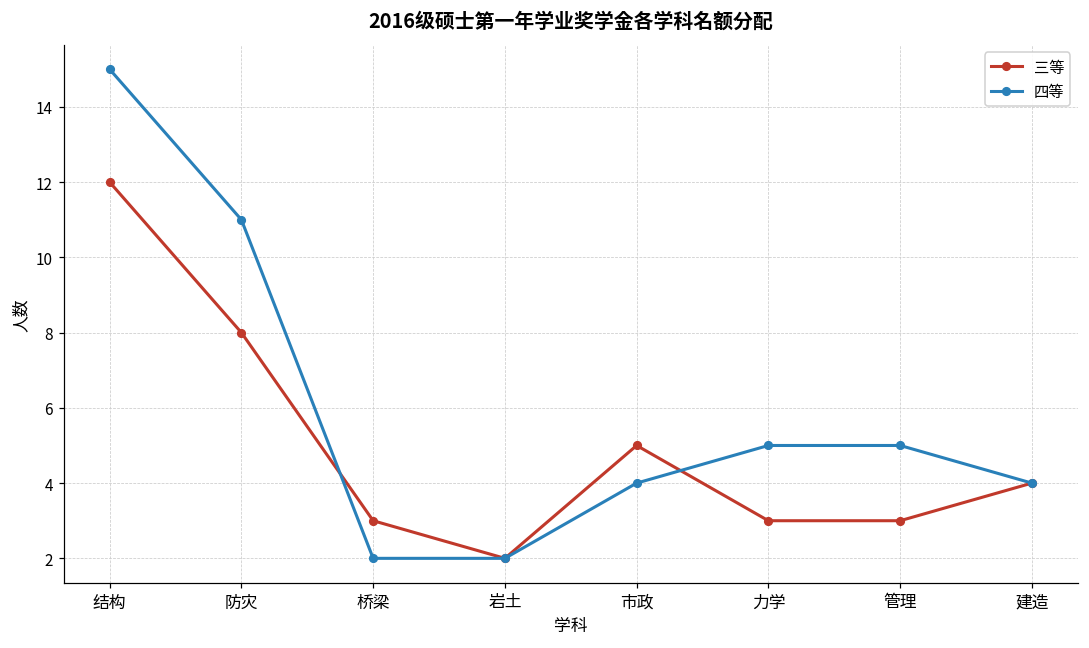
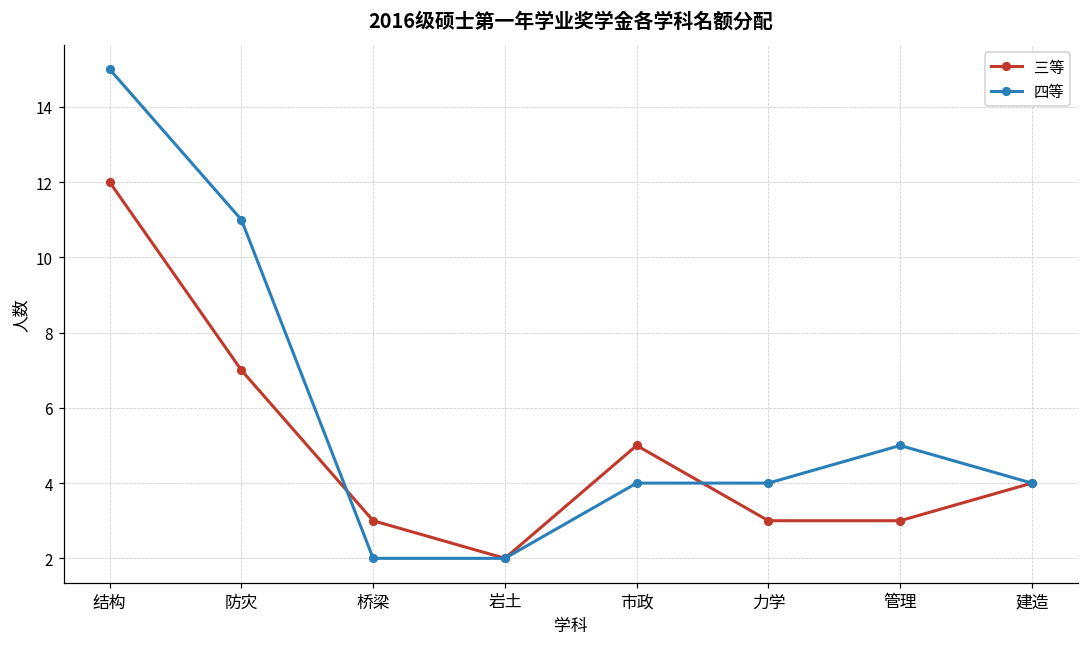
三等, 防灾: 8 -> 7
四等, 力学: 5 -> 4
